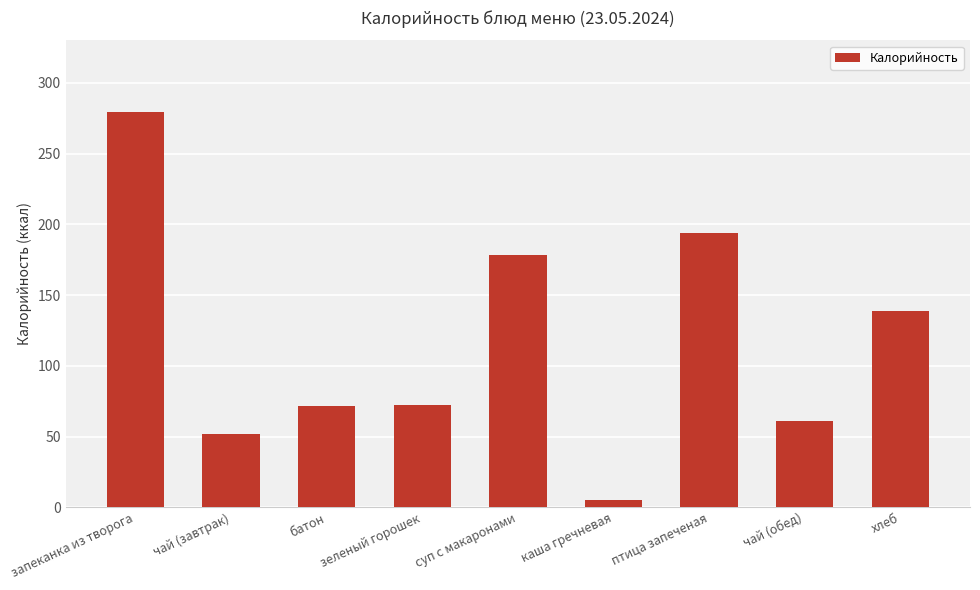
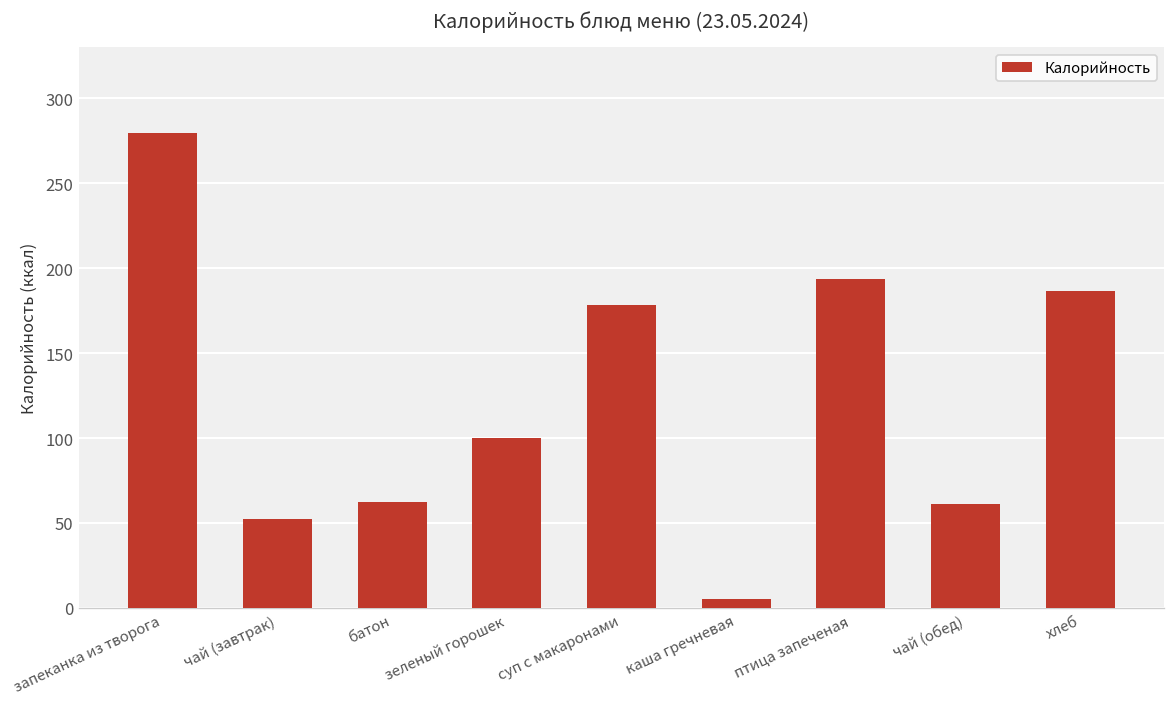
батон: 72 -> 63
зеленый горошек: 72 -> 100
хлеб: 139 -> 187
